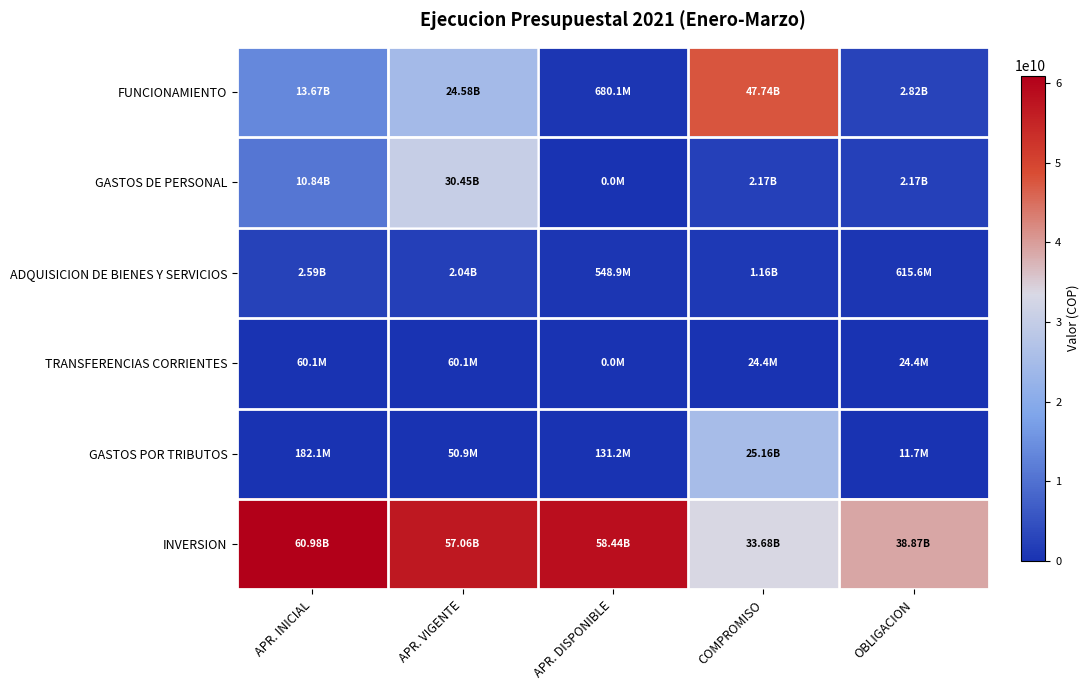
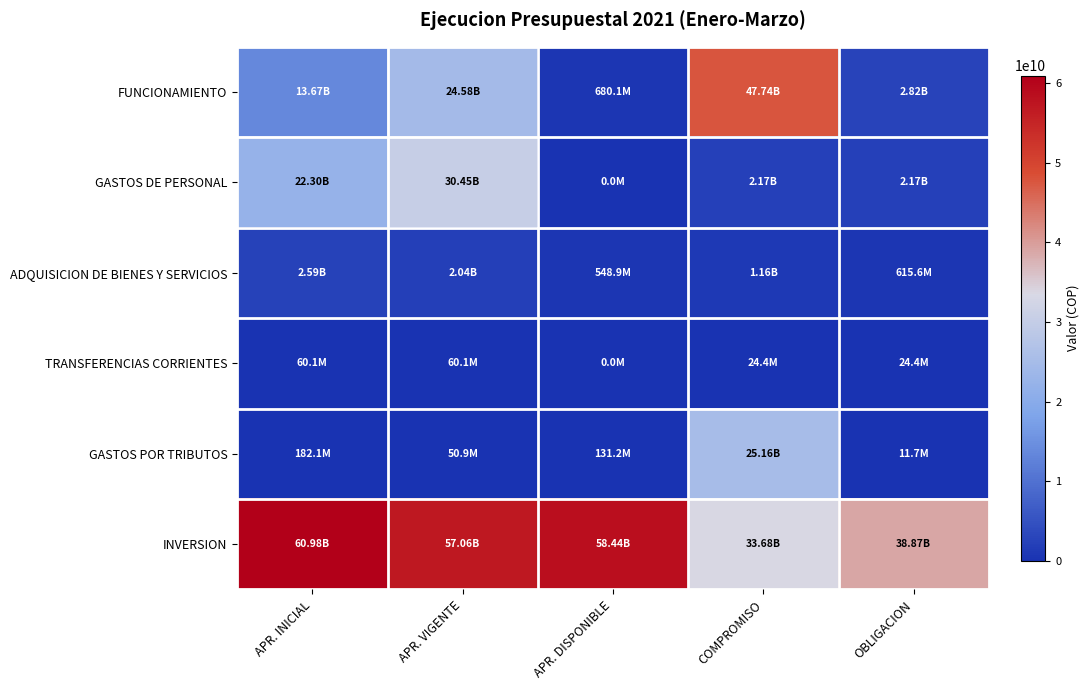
GASTOS DE PERSONAL, APR. INICIAL: 10.84B -> 22.30B
